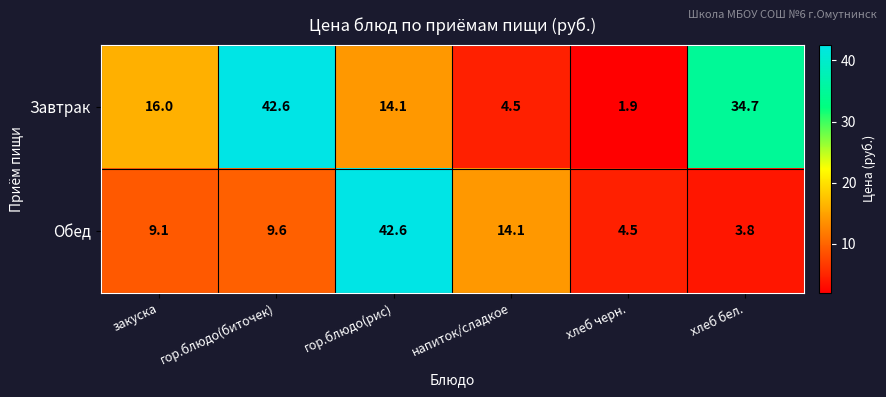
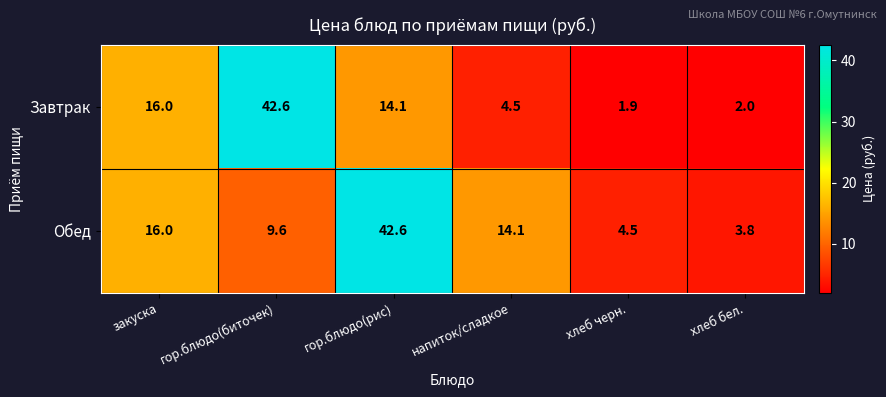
Завтрак, хлеб бел.: 34.7 -> 2.0
Обед, закуска: 9.1 -> 16.0
